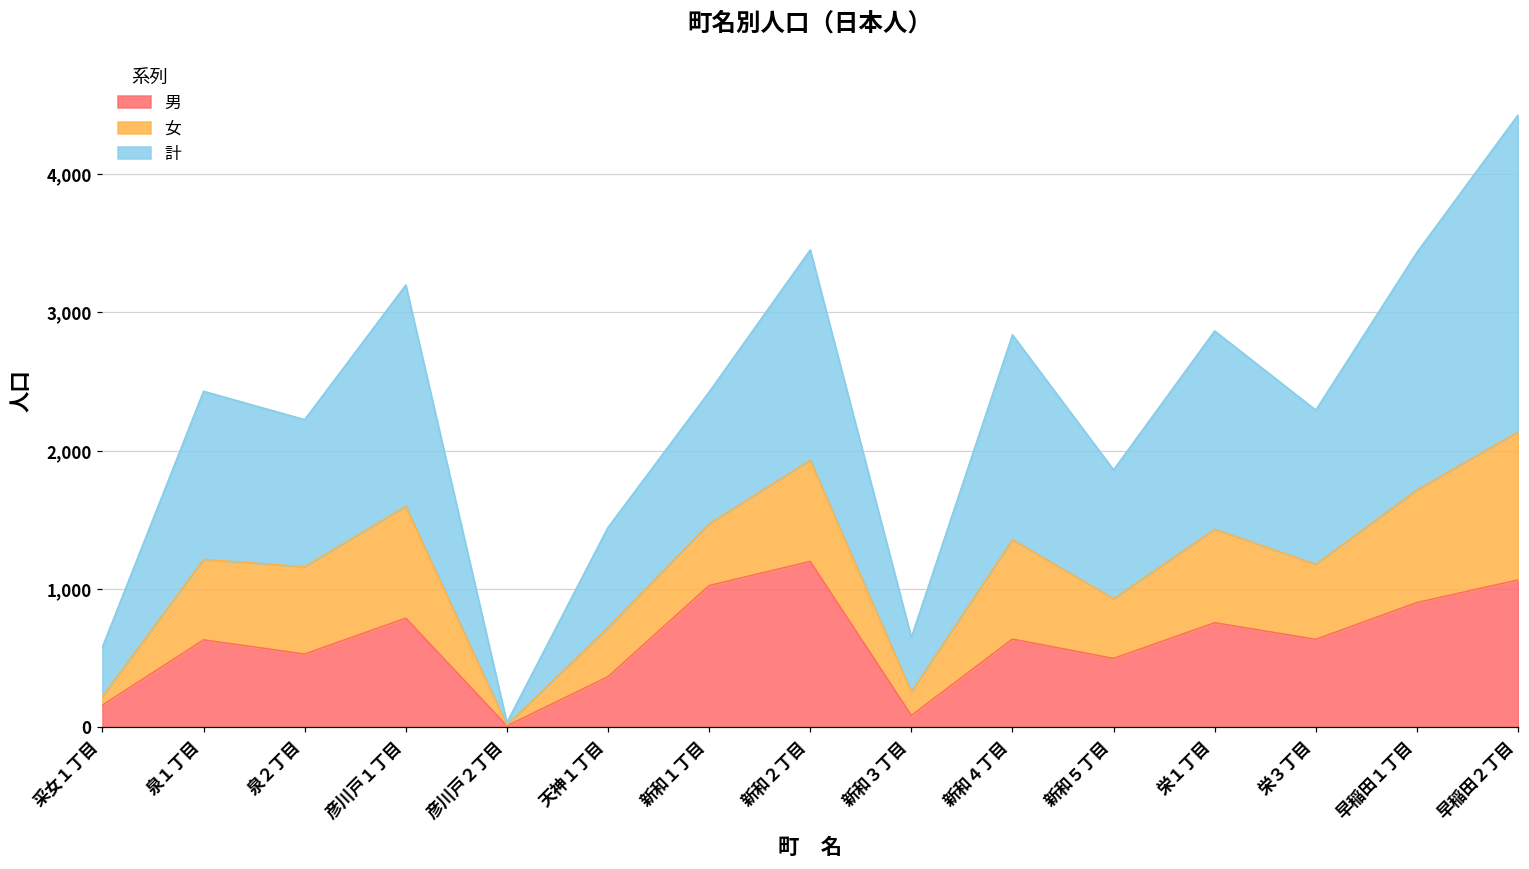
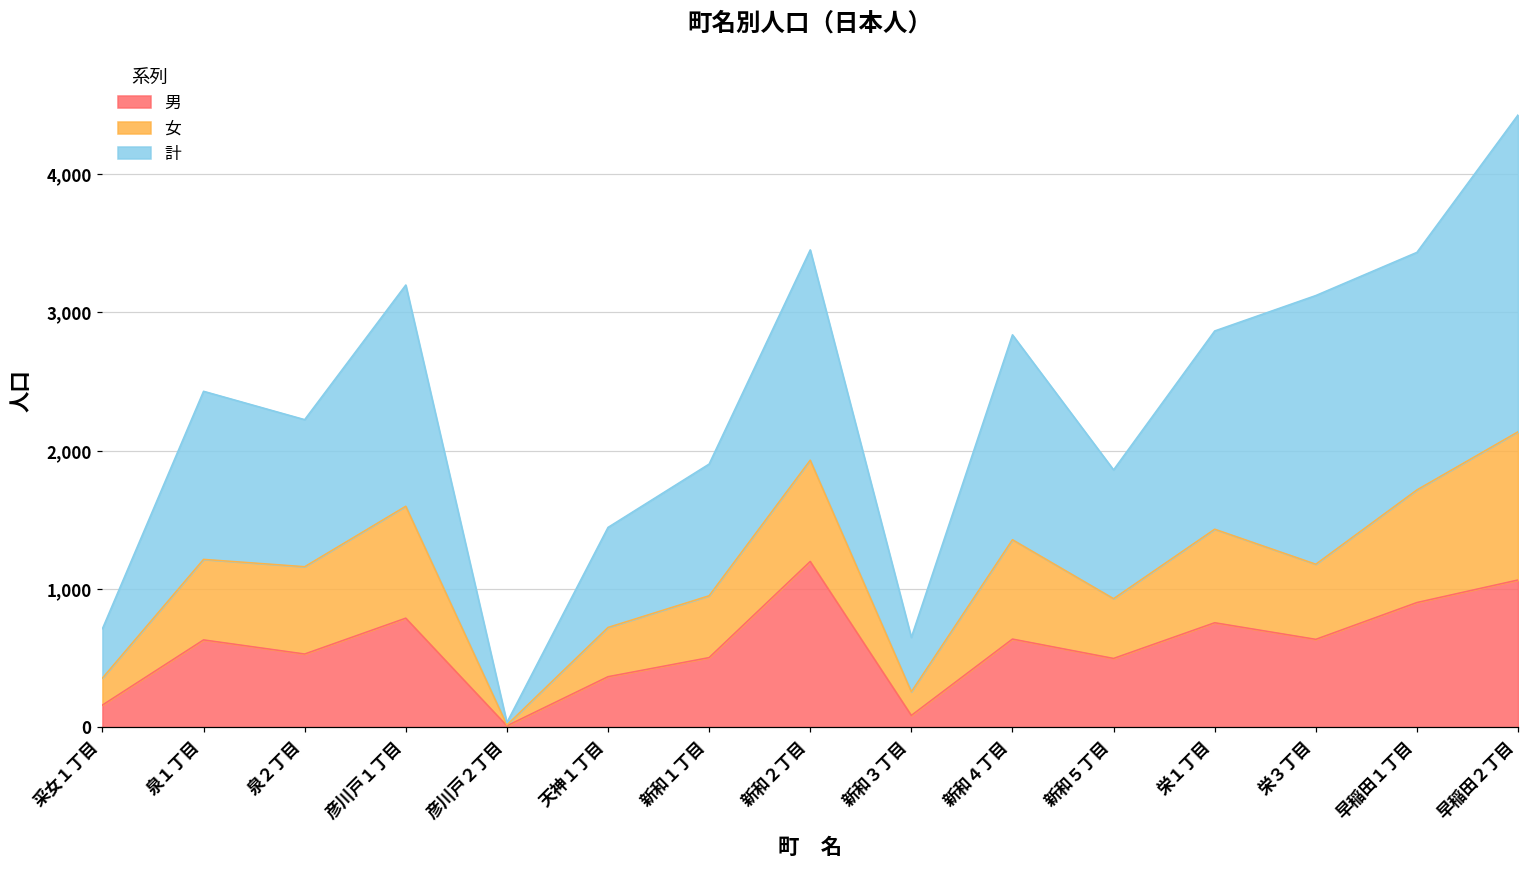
女, 采女１丁目: 60 -> 200
男, 新和１丁目: 1,030 -> 510
計, 栄３丁目: 1,110 -> 1,940
